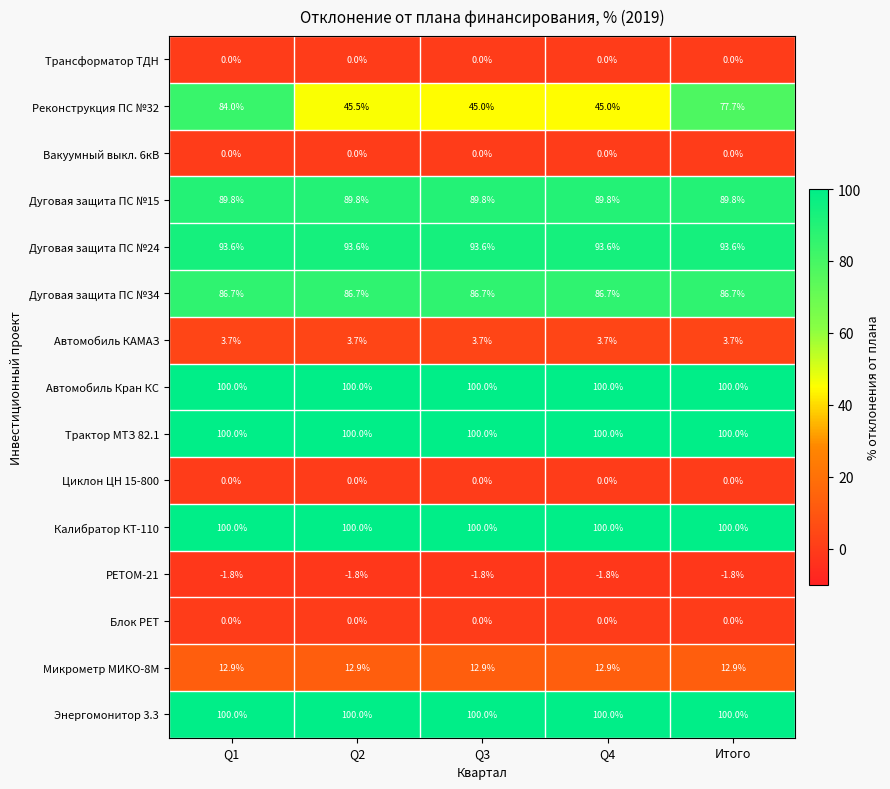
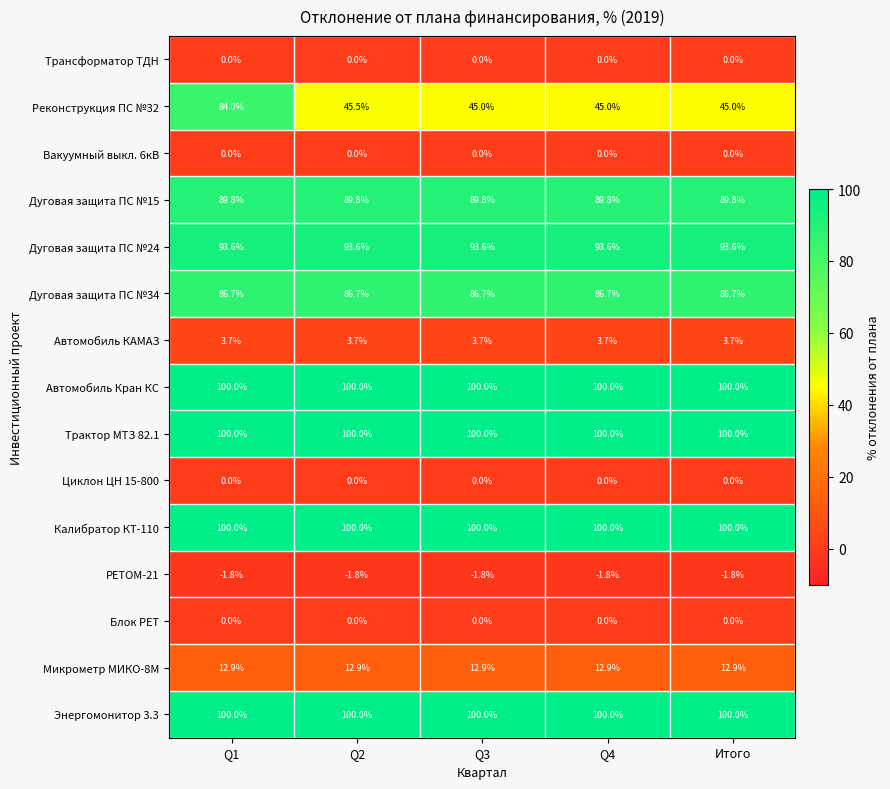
Реконструкция ПС №32, Итого: 77.7% -> 45.0%
